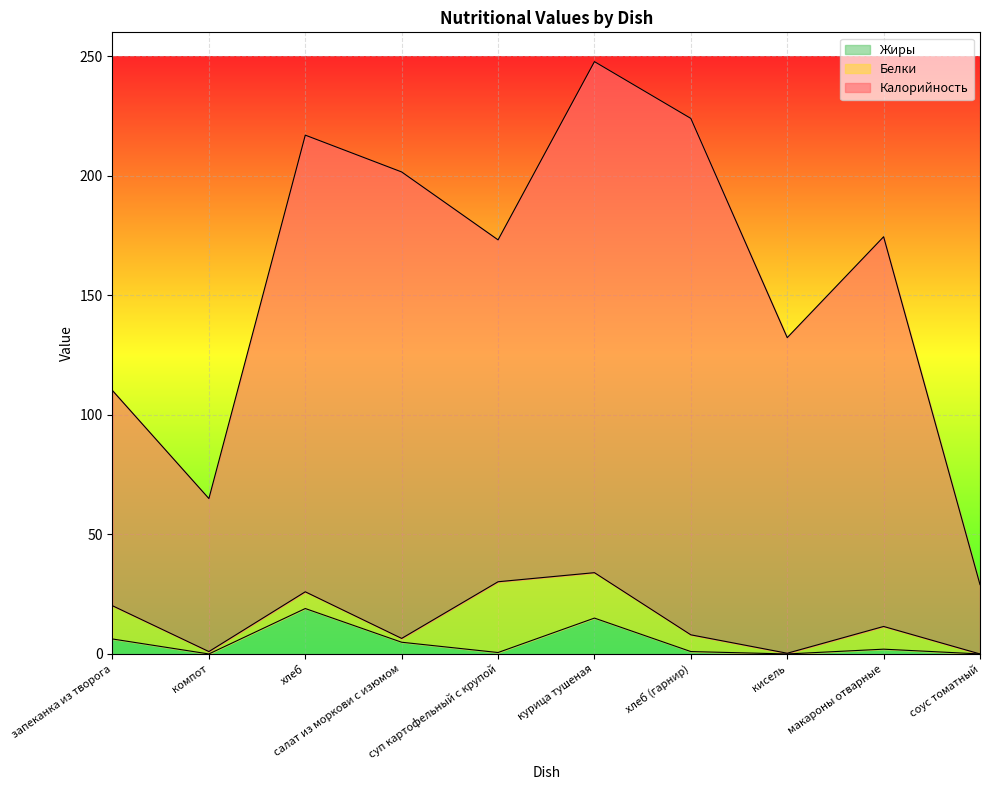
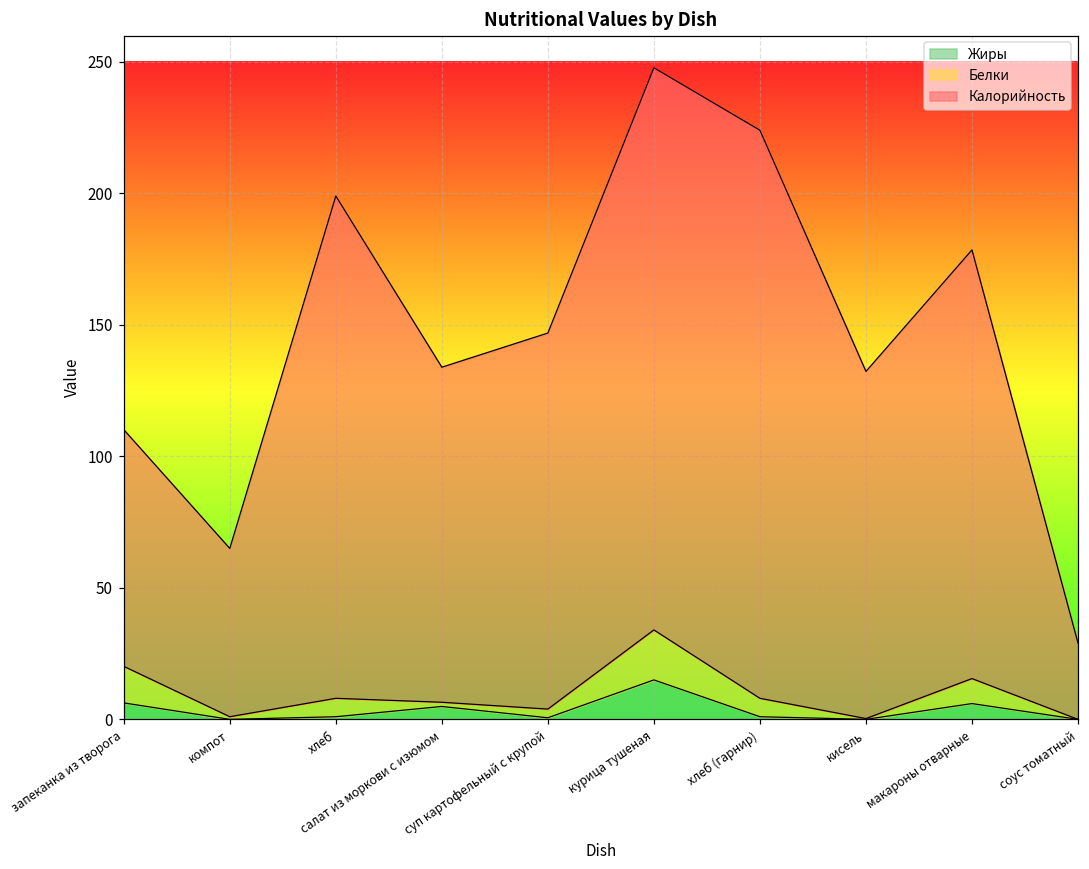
Жиры, хлеб: 19 -> 1
Калорийность, салат из моркови с изюмом: 195 -> 127
Белки, суп картофельный с крупой: 30 -> 3
Жиры, макароны отварные: 2 -> 6
